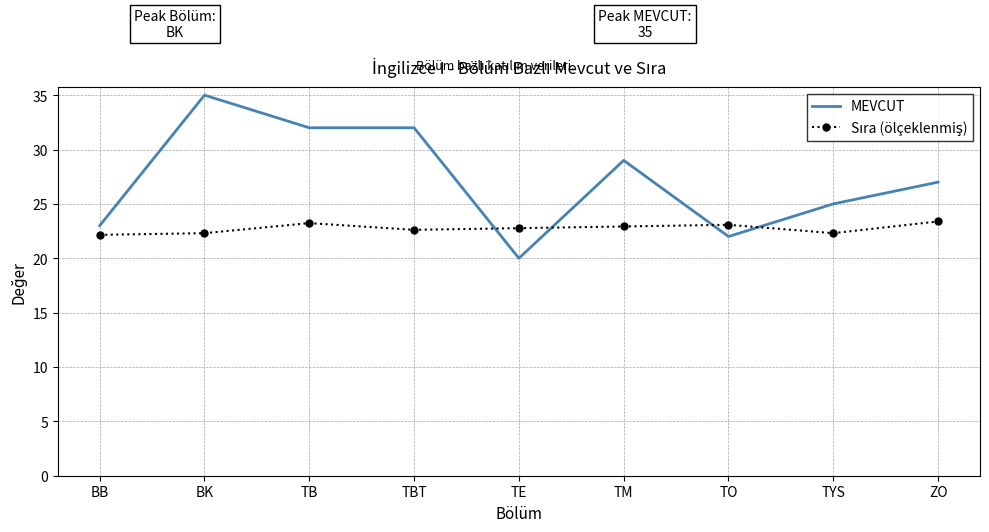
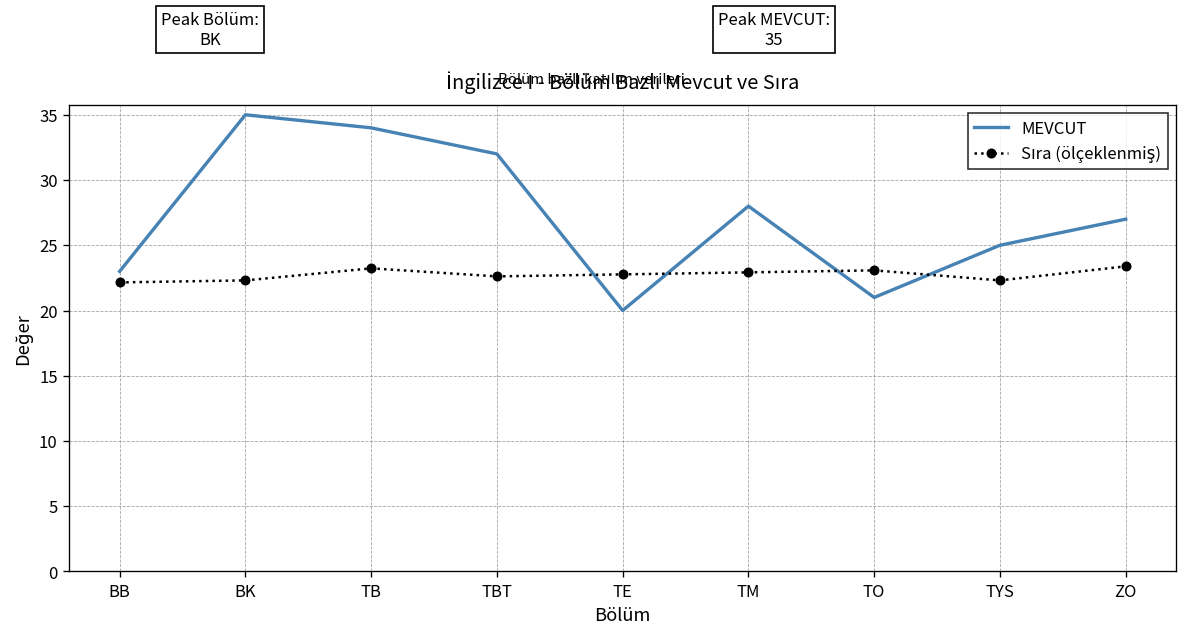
MEVCUT, TB: 32 -> 34
MEVCUT, TM: 29 -> 28
MEVCUT, TO: 22 -> 21
